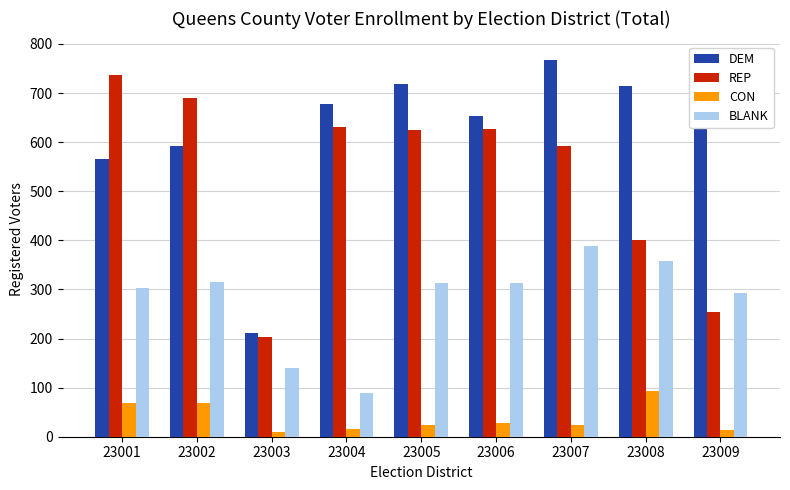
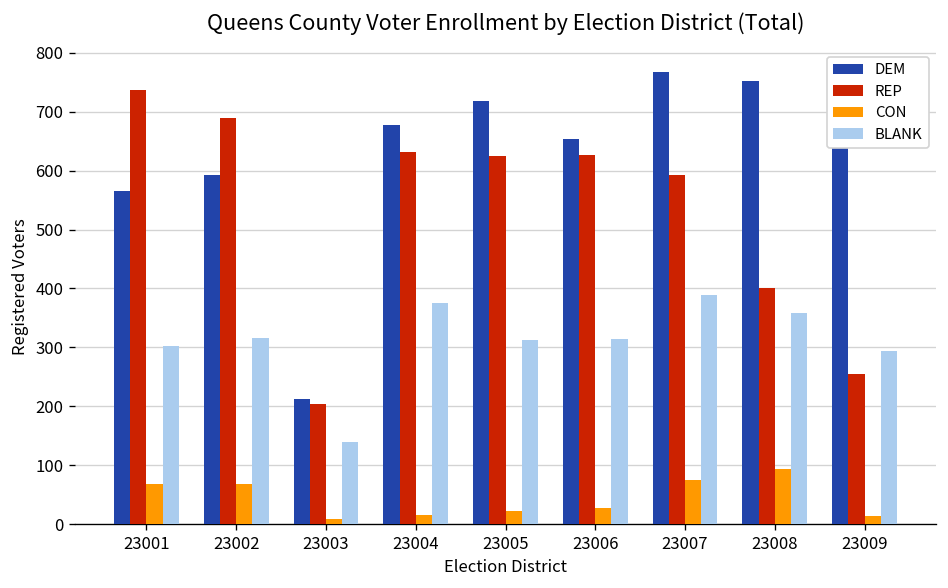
BLANK, 23004: 90 -> 380
CON, 23007: 20 -> 80
DEM, 23008: 720 -> 750
